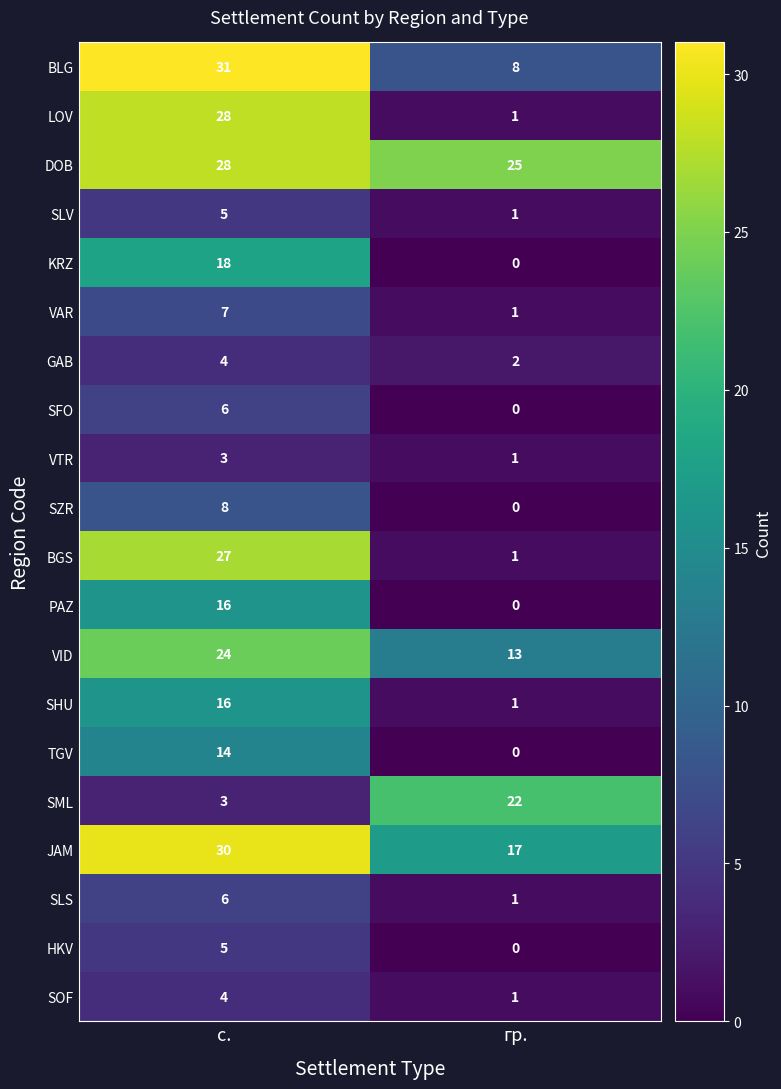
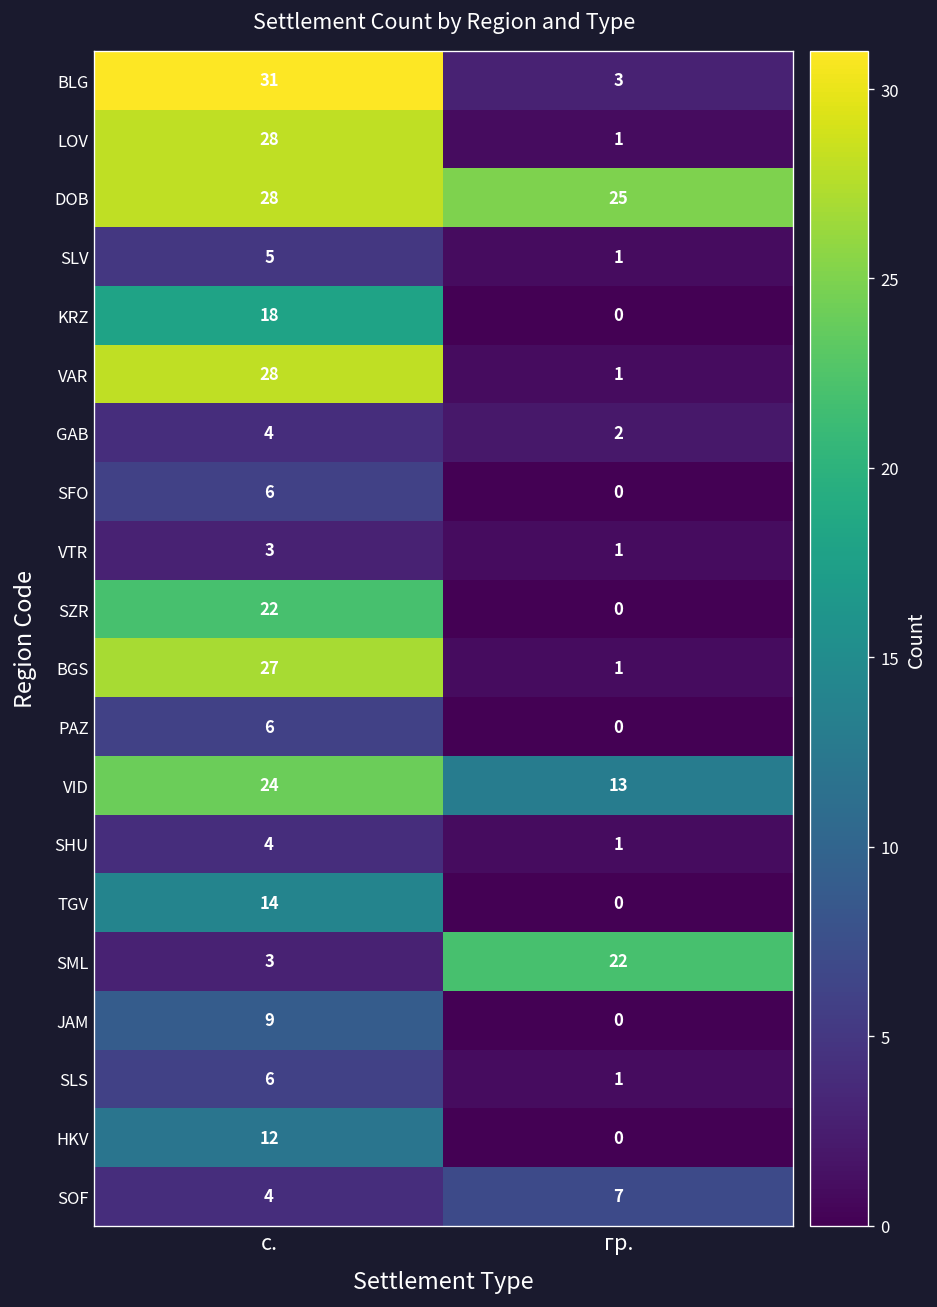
BLG, гр.: 8 -> 3
VAR, с.: 7 -> 28
SZR, с.: 8 -> 22
PAZ, с.: 16 -> 6
SHU, с.: 16 -> 4
JAM, с.: 30 -> 9
JAM, гр.: 17 -> 0
HKV, с.: 5 -> 12
SOF, гр.: 1 -> 7
